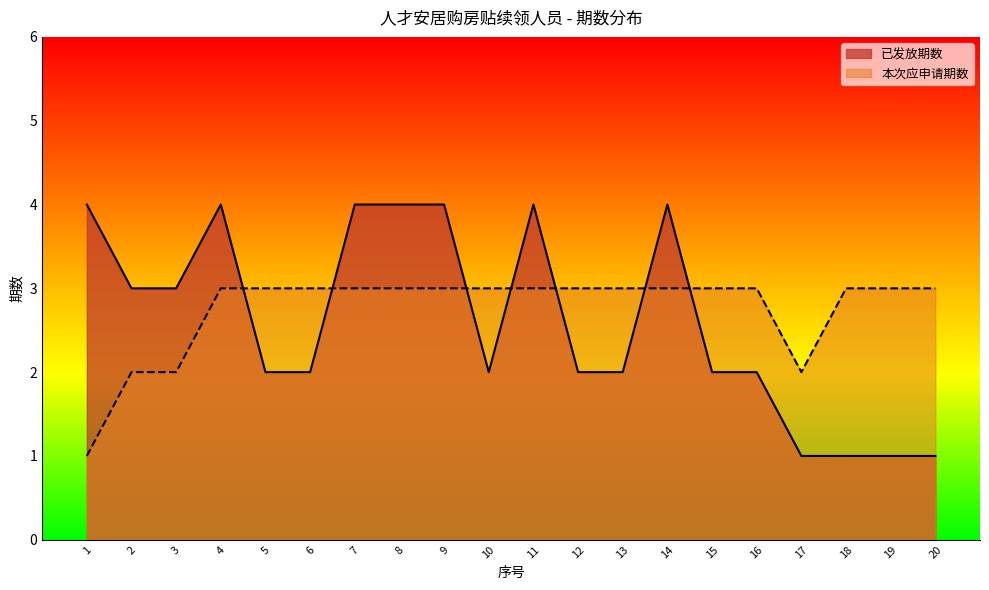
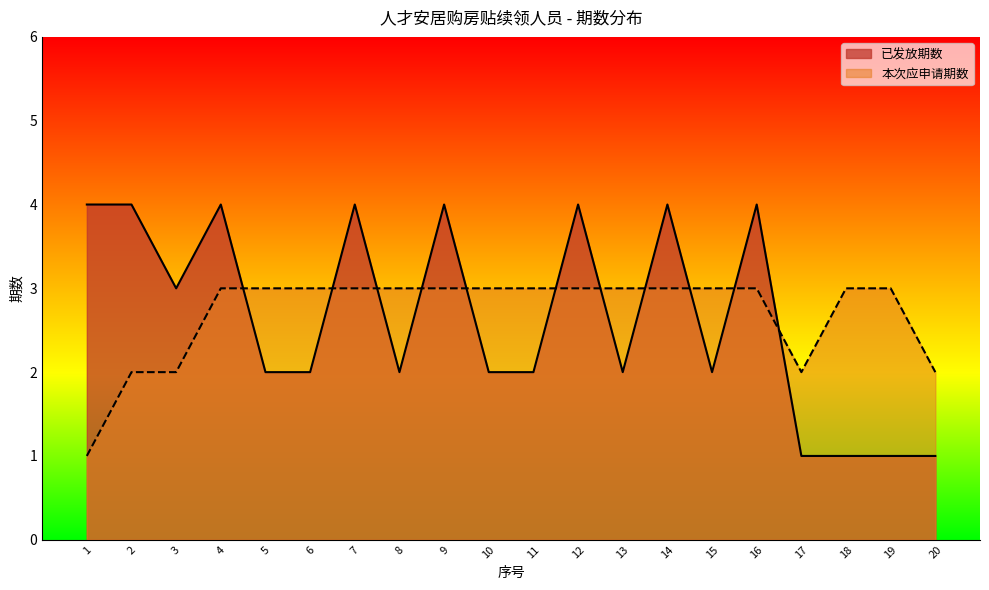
已发放期数, 2: 3 -> 4
已发放期数, 8: 4 -> 2
已发放期数, 11: 4 -> 2
已发放期数, 12: 2 -> 4
已发放期数, 16: 2 -> 4
本次应申请期数, 20: 3 -> 2
